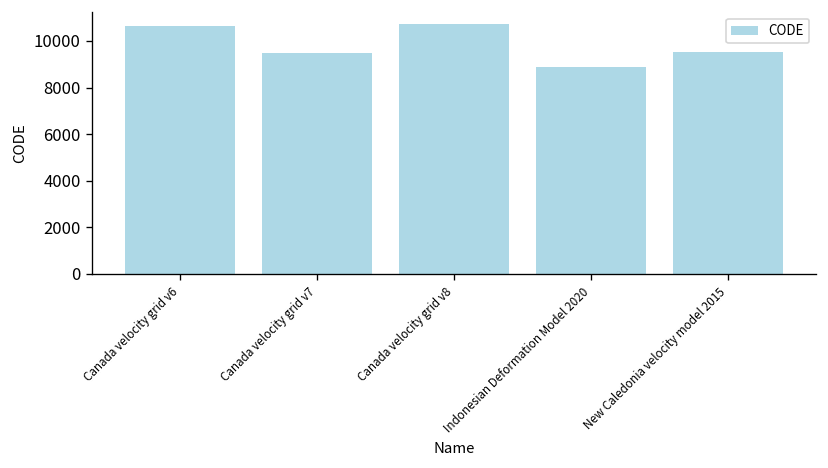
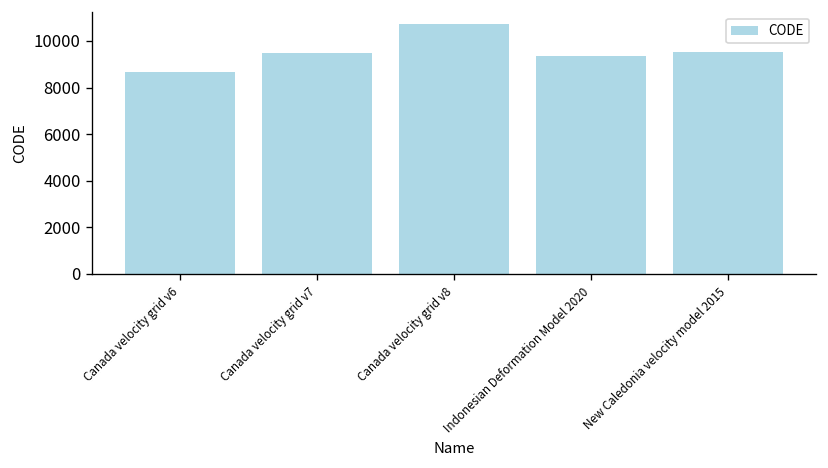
Canada velocity grid v6: 10600 -> 8700
Indonesian Deformation Model 2020: 8900 -> 9400
